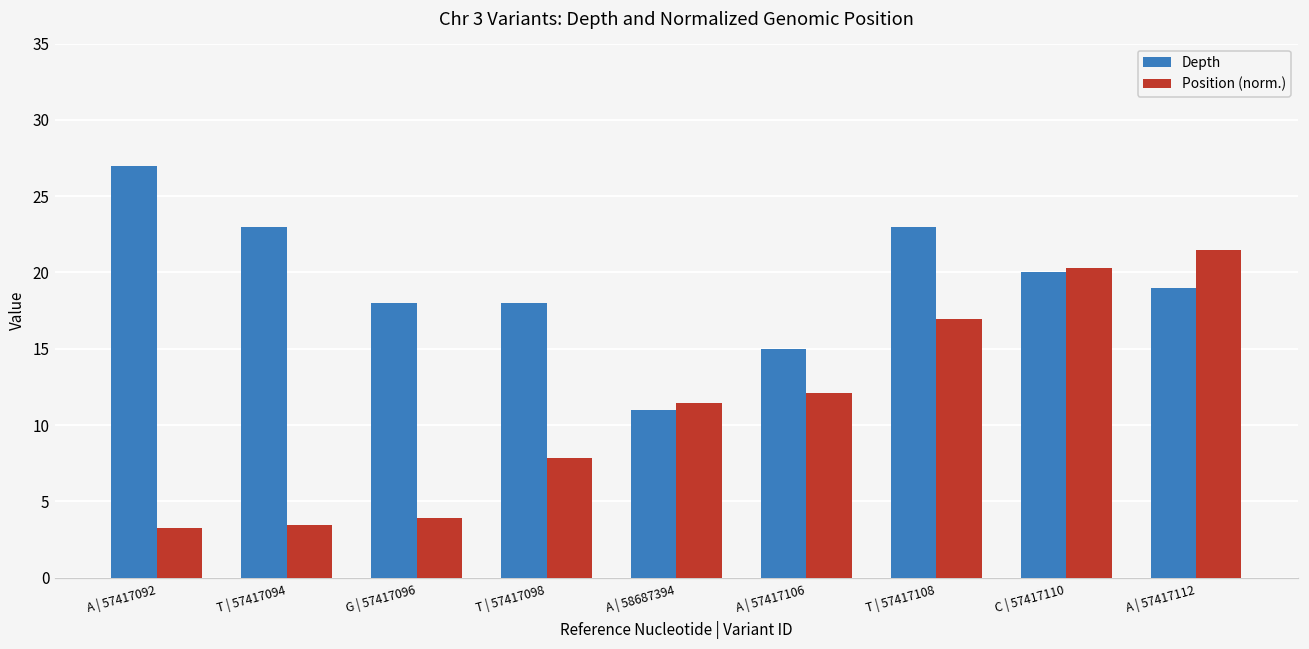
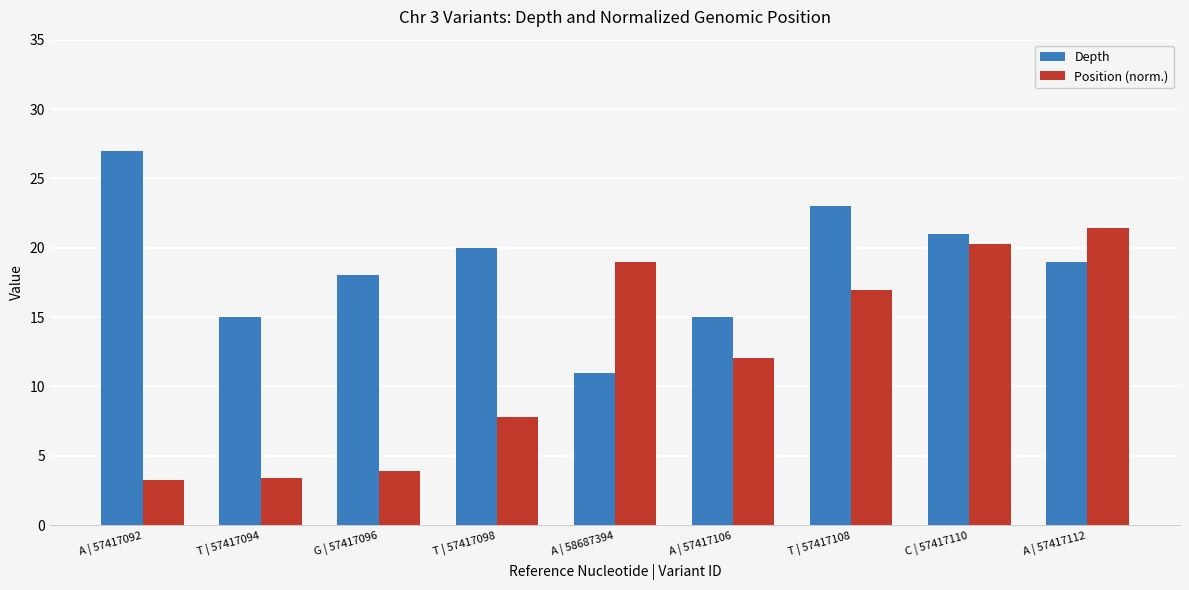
Depth, T | 57417094: 23 -> 15
Depth, T | 57417098: 18 -> 20
Position (norm.), A | 58687394: 11.5 -> 18.9
Depth, C | 57417110: 20 -> 21
